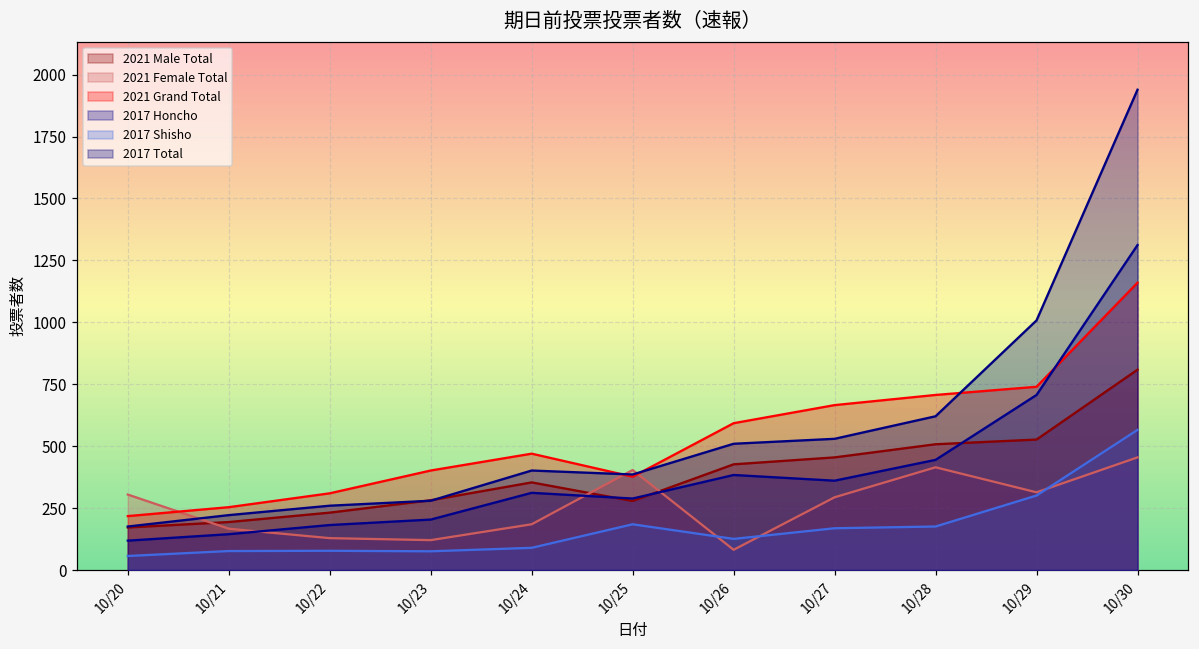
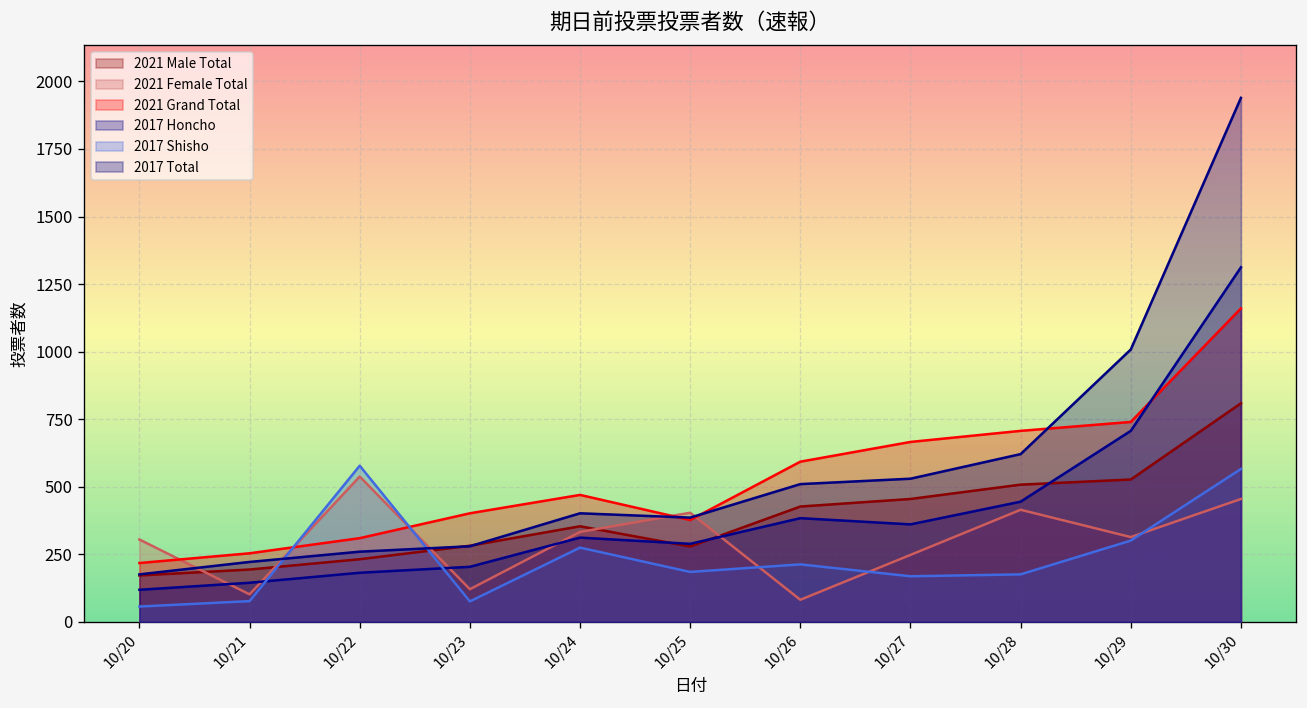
2021 Female Total, 10/21: 170 -> 100
2021 Female Total, 10/22: 130 -> 540
2017 Shisho, 10/22: 80 -> 580
2021 Female Total, 10/24: 190 -> 330
2017 Shisho, 10/24: 90 -> 280
2017 Shisho, 10/26: 130 -> 210
2021 Female Total, 10/27: 290 -> 250
